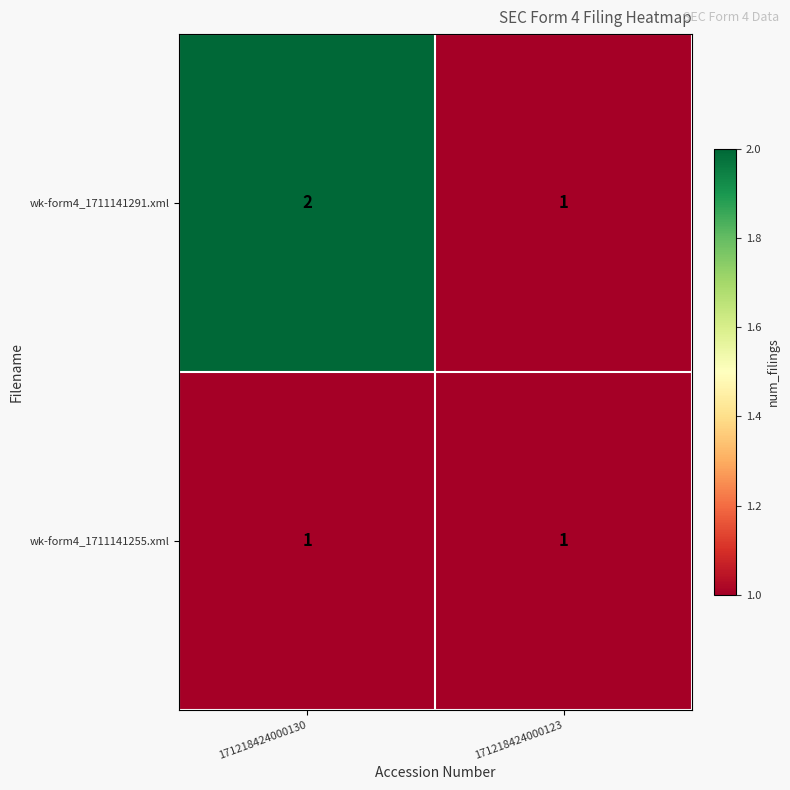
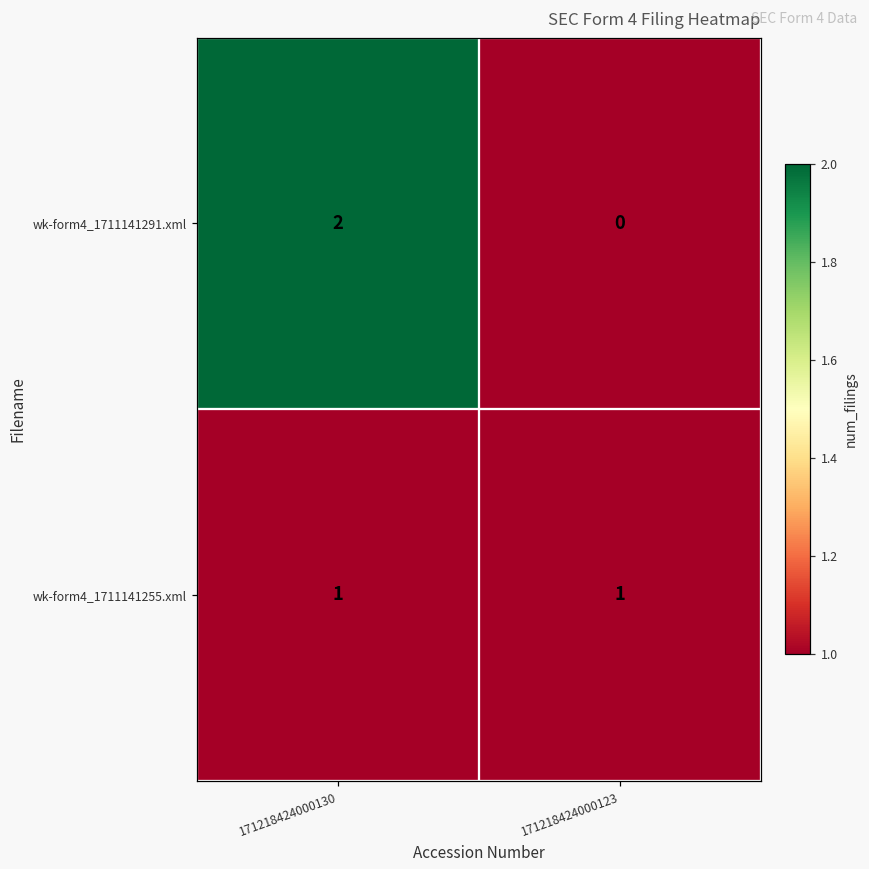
wk-form4_1711141291.xml, 171218424000123: 1 -> 0
